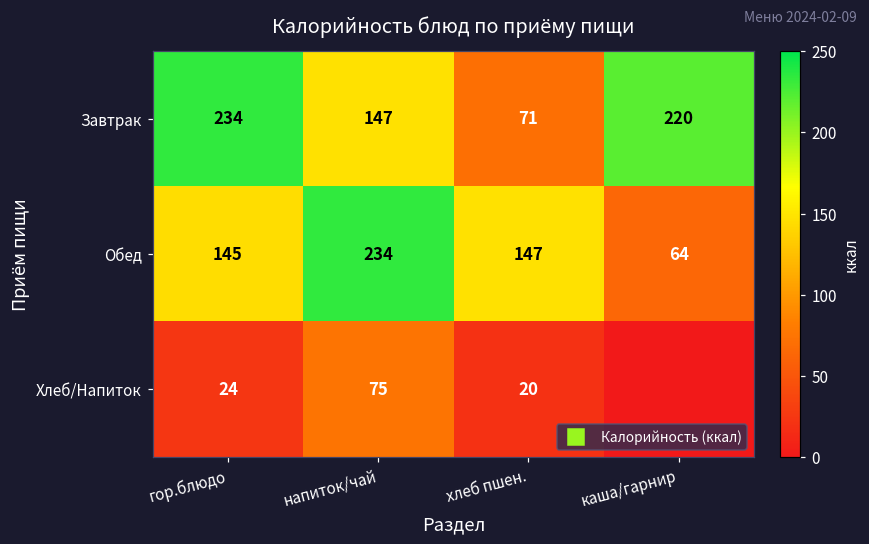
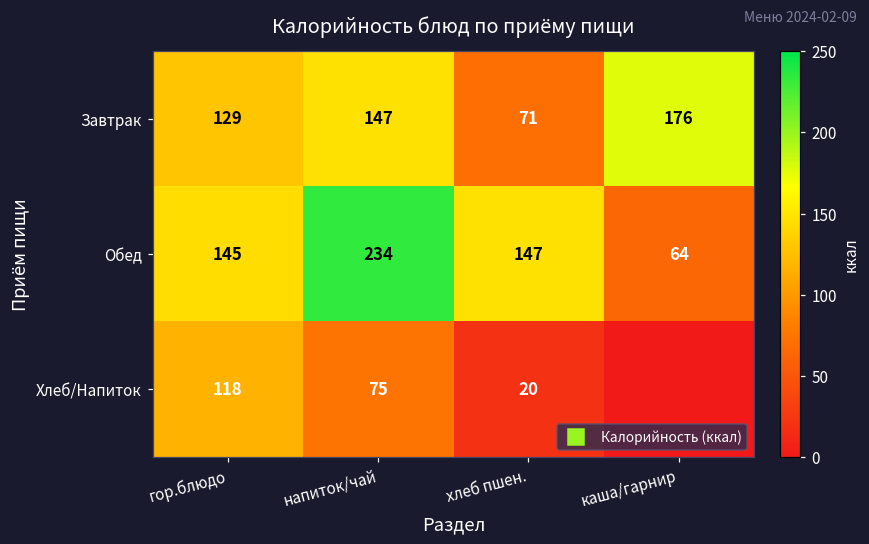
Завтрак, гор.блюдо: 234 -> 129
Завтрак, каша/гарнир: 220 -> 176
Хлеб/Напиток, гор.блюдо: 24 -> 118
